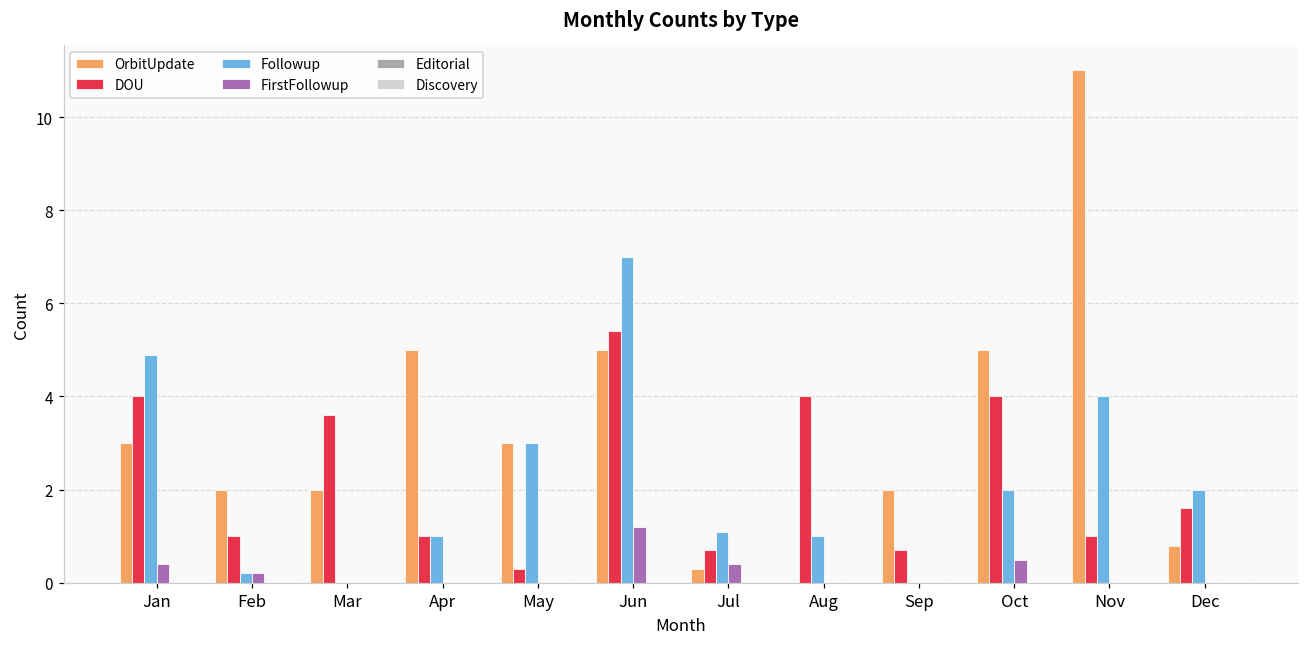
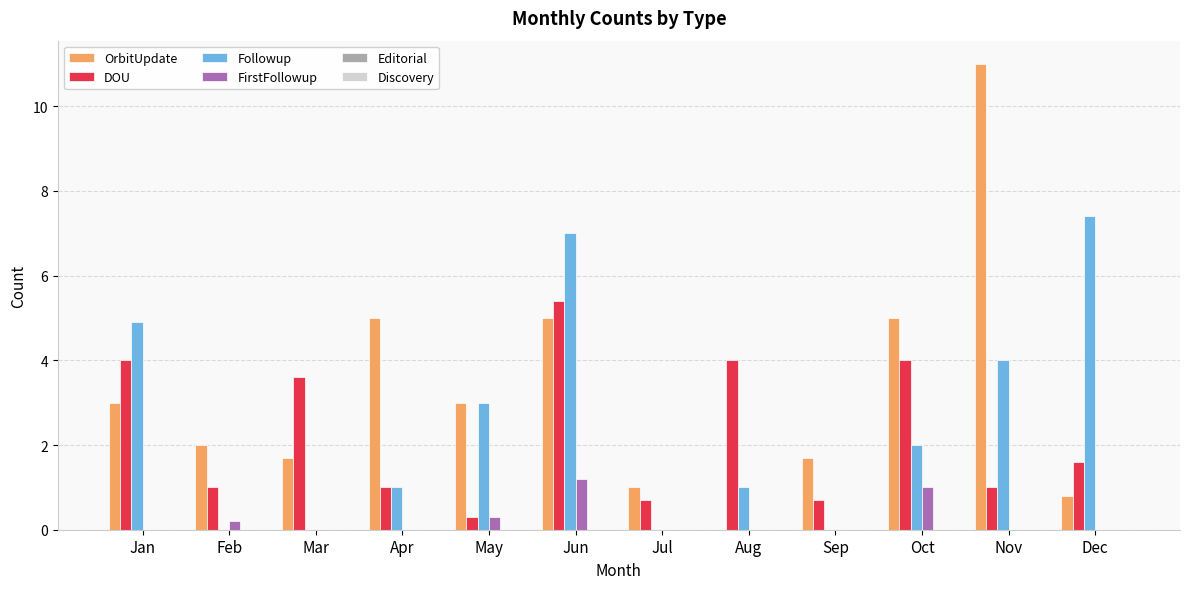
FirstFollowup, Jan: 0.4 -> 0.0
Followup, Feb: 0.2 -> 0.0
OrbitUpdate, Mar: 2.0 -> 1.7
FirstFollowup, May: 0.0 -> 0.3
OrbitUpdate, Jul: 0.3 -> 1.0
Followup, Jul: 1.1 -> 0.0
FirstFollowup, Jul: 0.4 -> 0.0
OrbitUpdate, Sep: 2.0 -> 1.7
FirstFollowup, Oct: 0.5 -> 1.0
Followup, Dec: 2.0 -> 7.4
